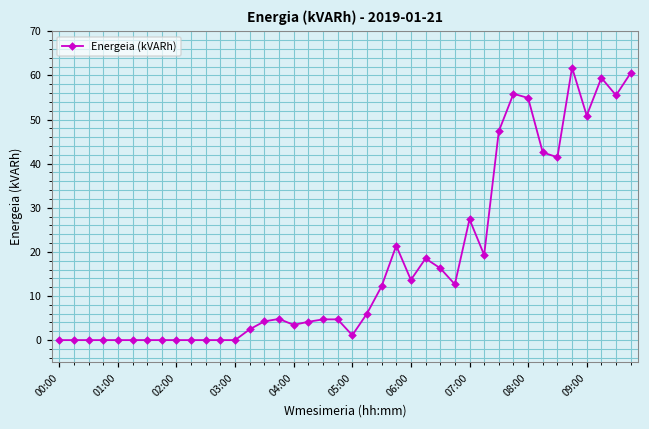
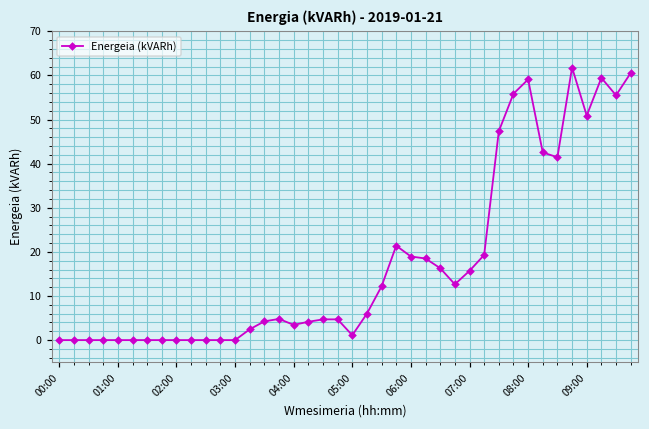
06:00: 14 -> 19
07:00: 27 -> 16
08:00: 55 -> 59
